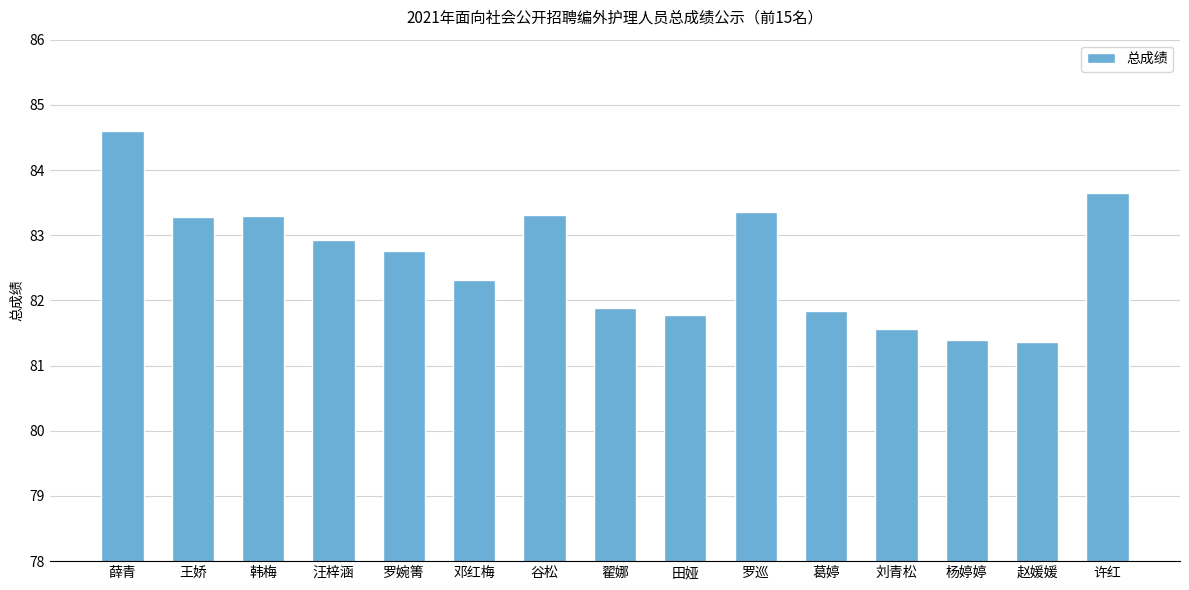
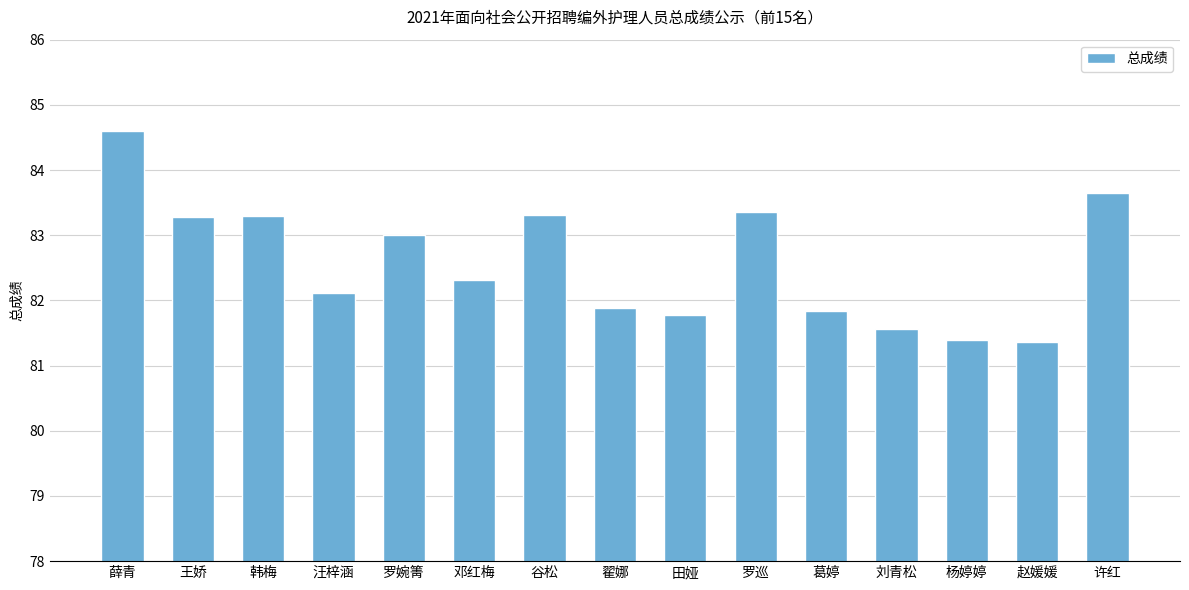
汪梓涵: 82.9 -> 82.1
罗婉箐: 82.8 -> 83.0
